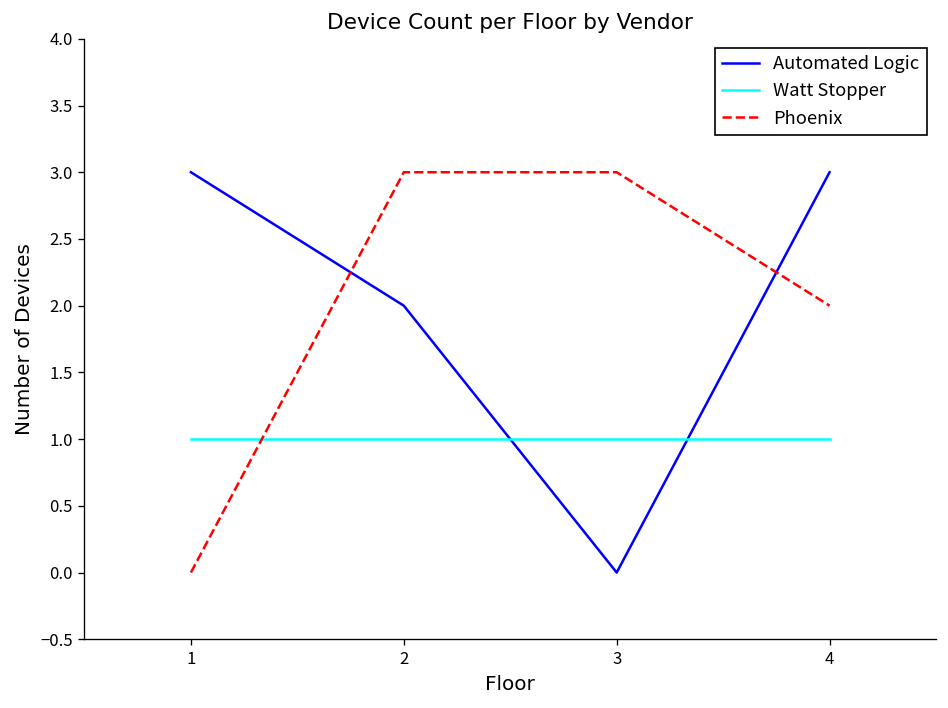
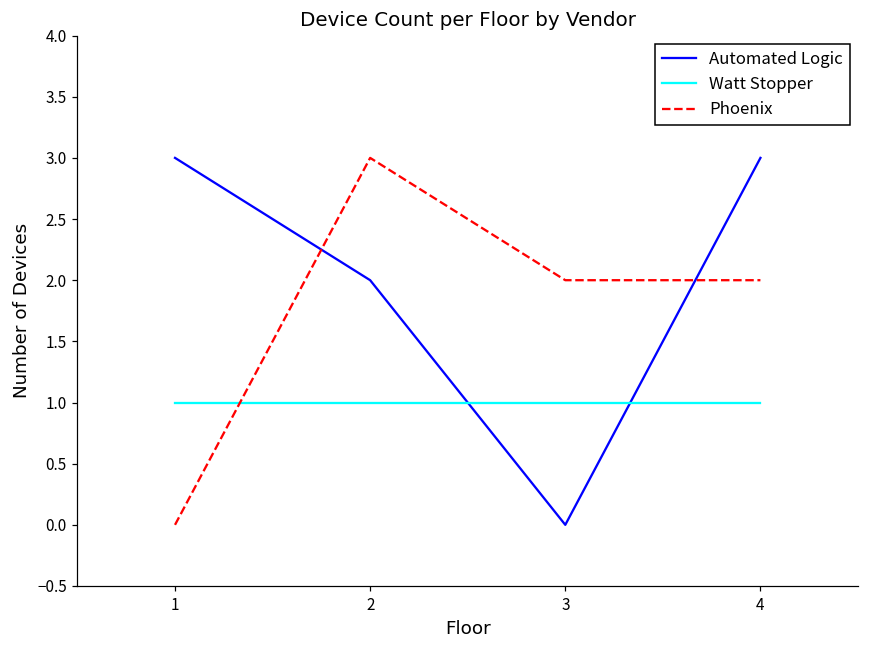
Phoenix, 3: 3 -> 2
